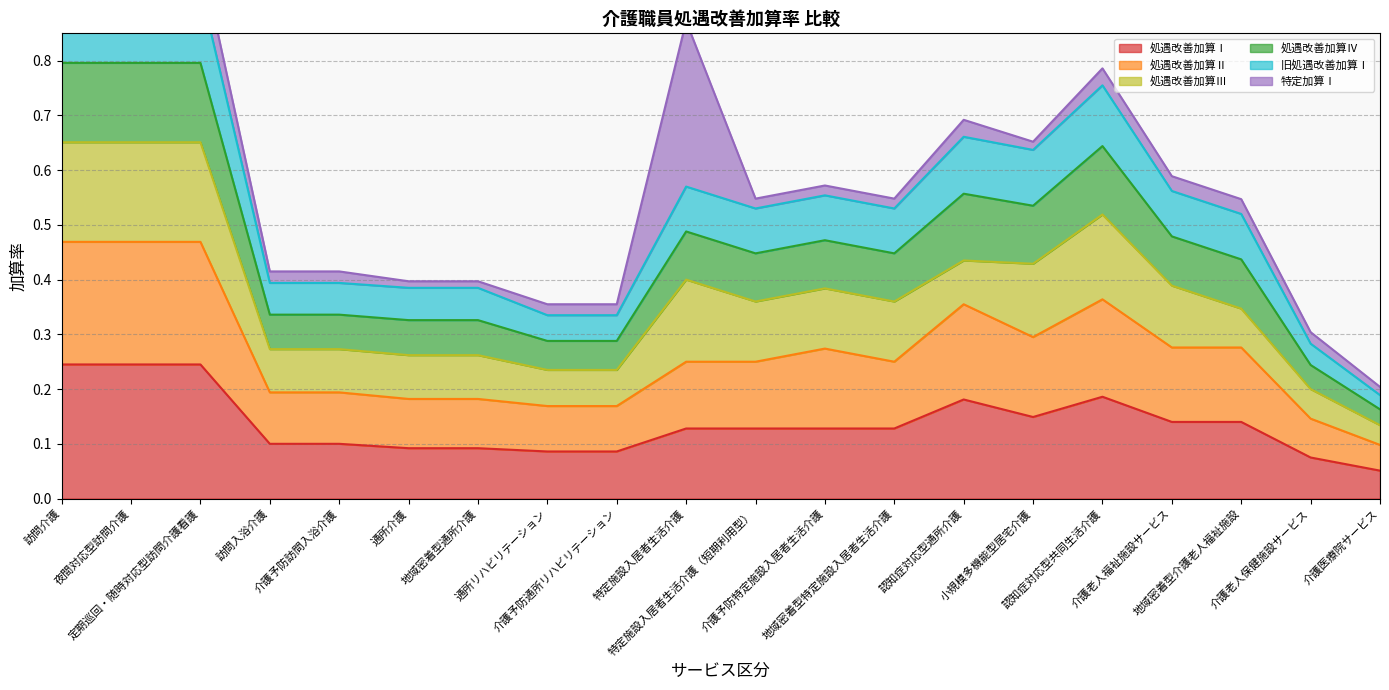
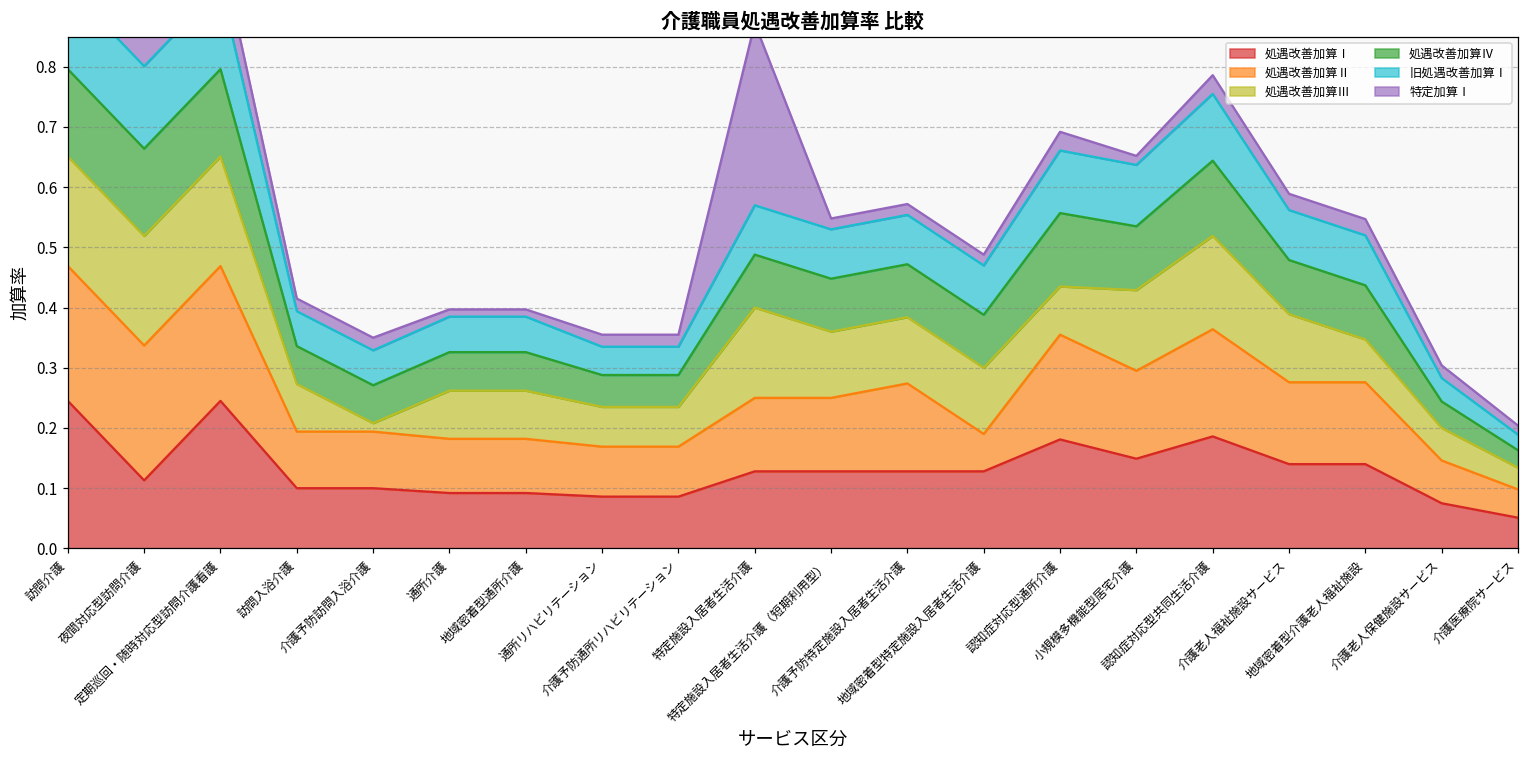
処遇改善加算Ⅰ, 夜間対応型訪問介護: 0.25 -> 0.11
処遇改善加算Ⅲ, 介護予防訪問入浴介護: 0.08 -> 0.01
処遇改善加算Ⅱ, 地域密着型特定施設入居者生活介護: 0.12 -> 0.06
